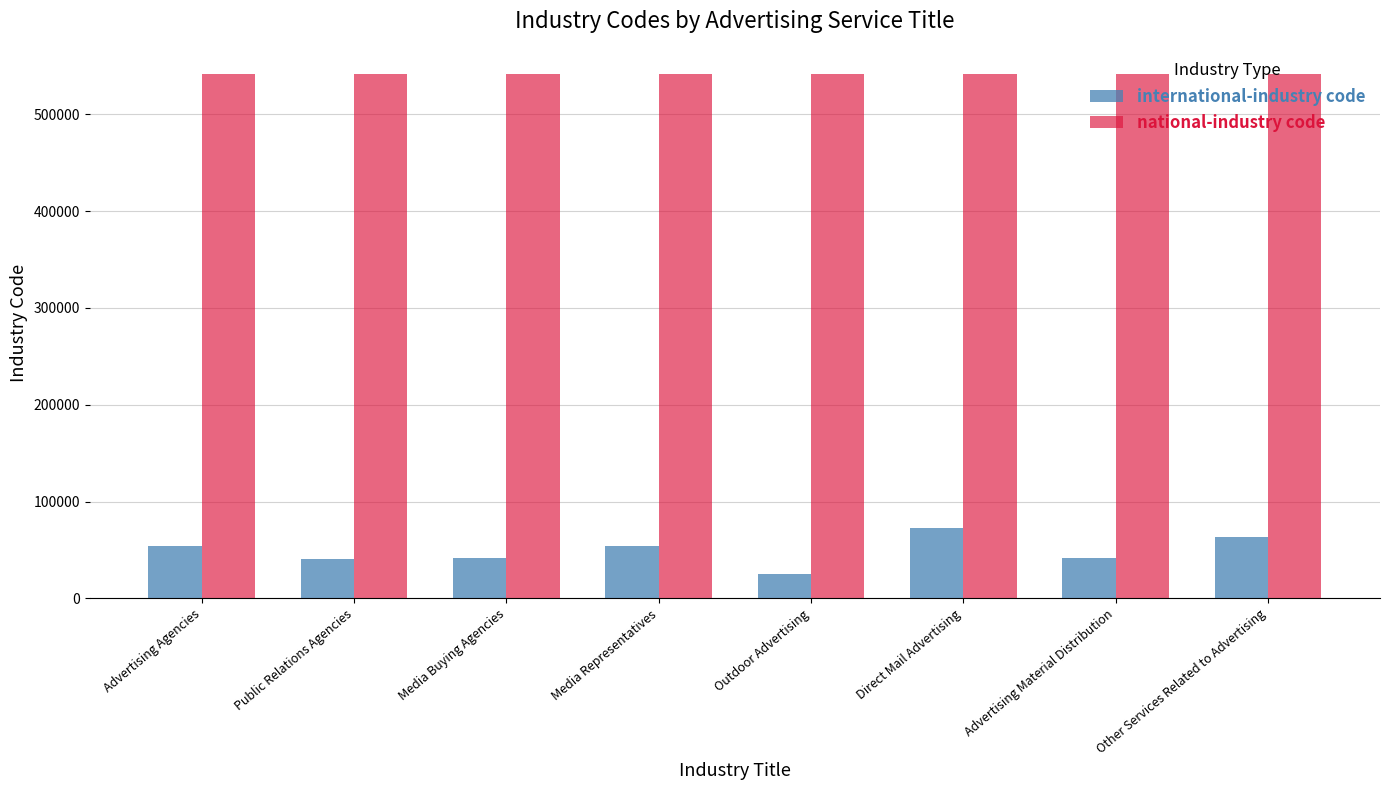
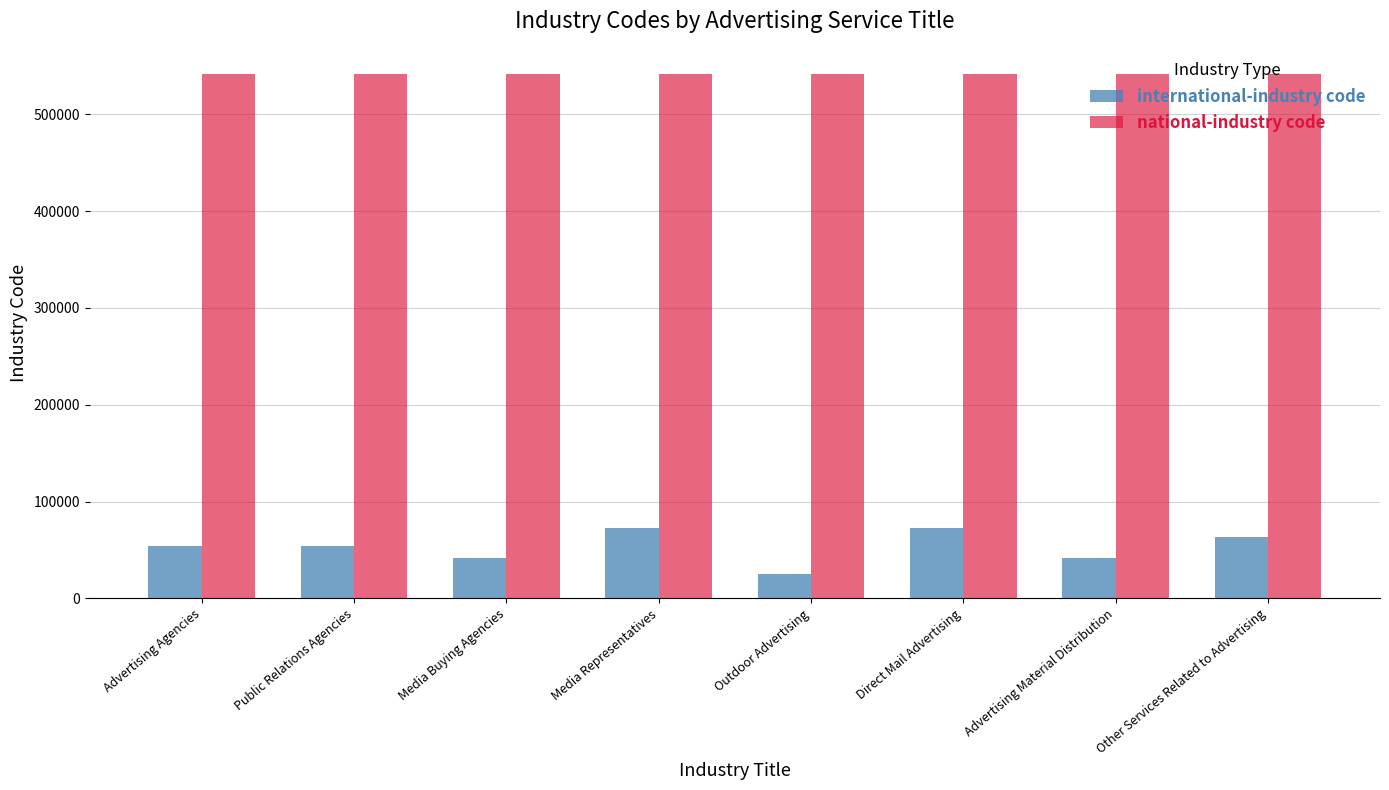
international-industry code, Public Relations Agencies: 40000 -> 50000
international-industry code, Media Representatives: 50000 -> 70000
